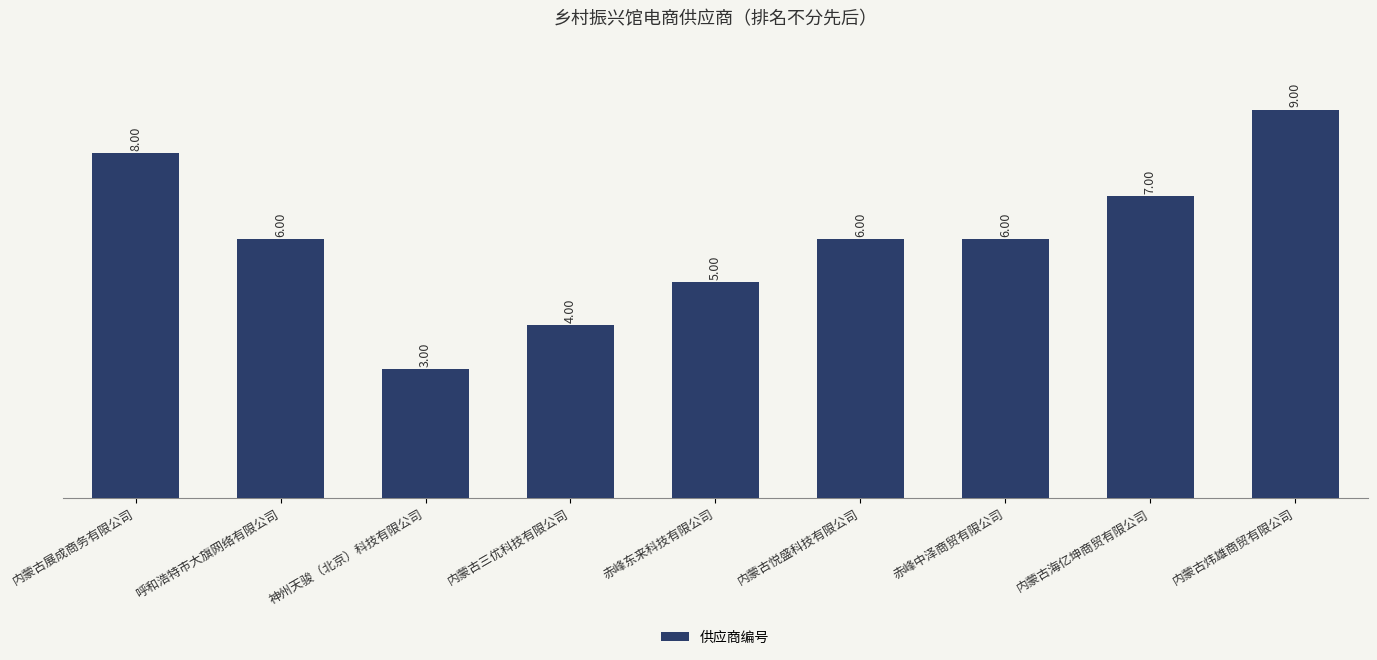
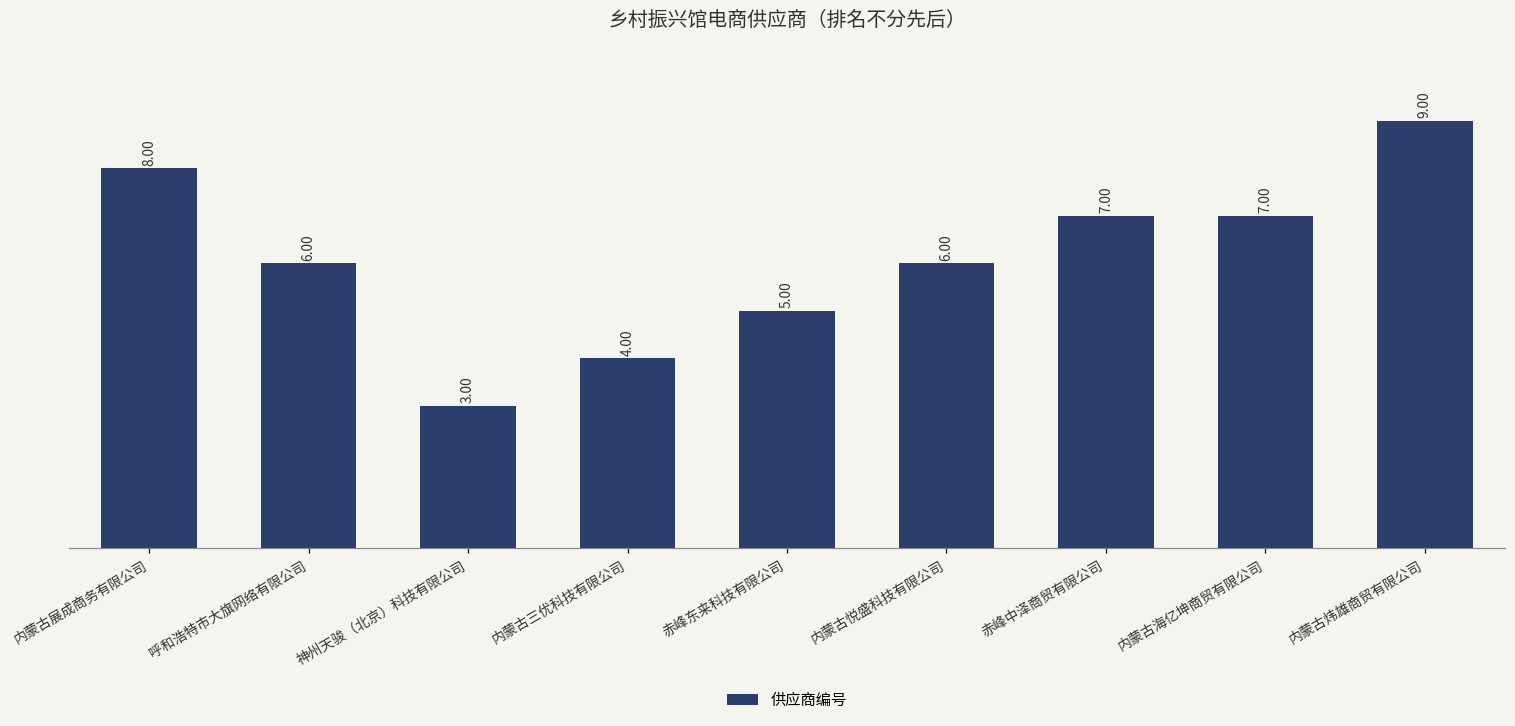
赤峰中泽商贸有限公司: 6.00 -> 7.00
